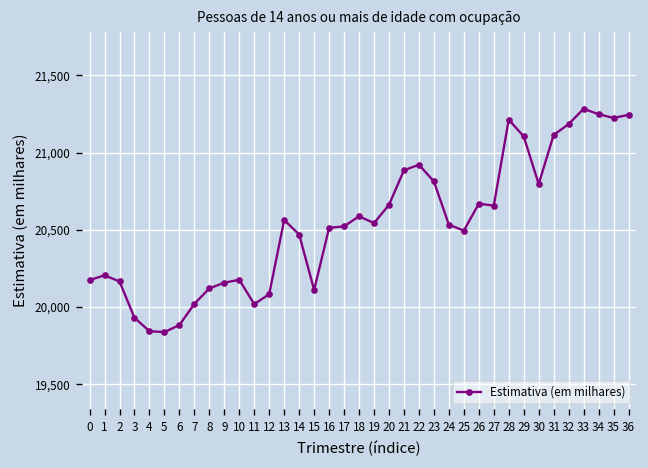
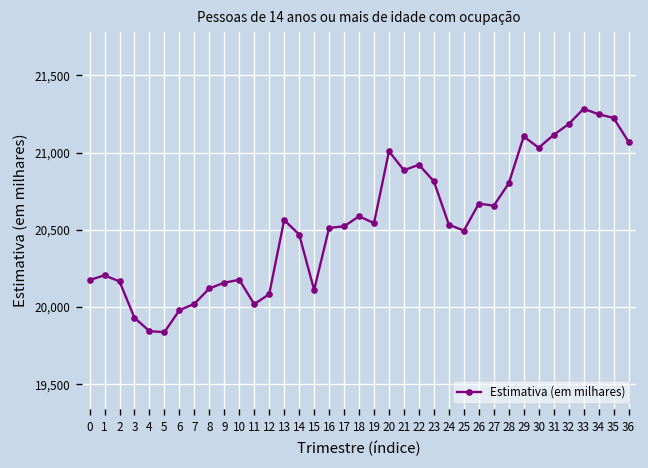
6: 19,880 -> 19,980
20: 20,660 -> 21,010
28: 21,210 -> 20,800
30: 20,800 -> 21,030
36: 21,240 -> 21,070
